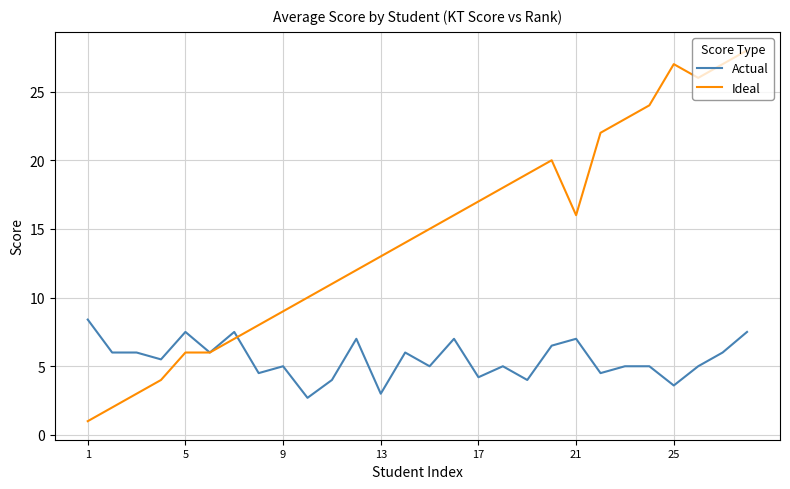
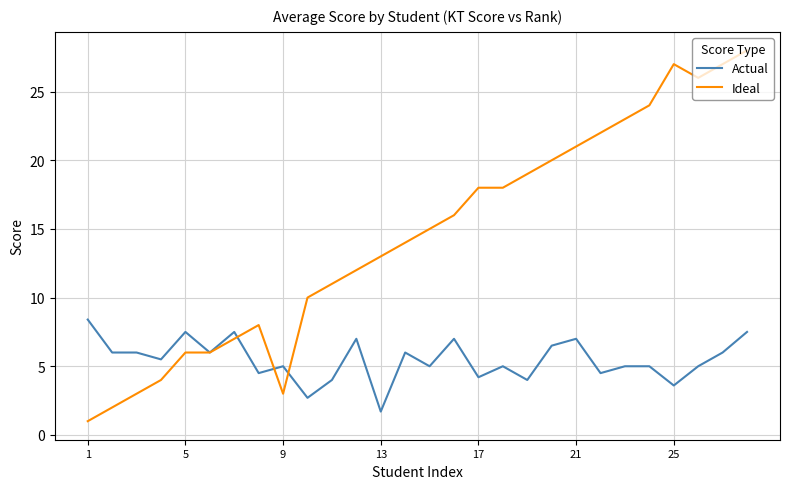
Ideal, 9: 9 -> 3
Actual, 13: 3.0 -> 1.7
Ideal, 17: 17 -> 18
Ideal, 21: 16 -> 21
